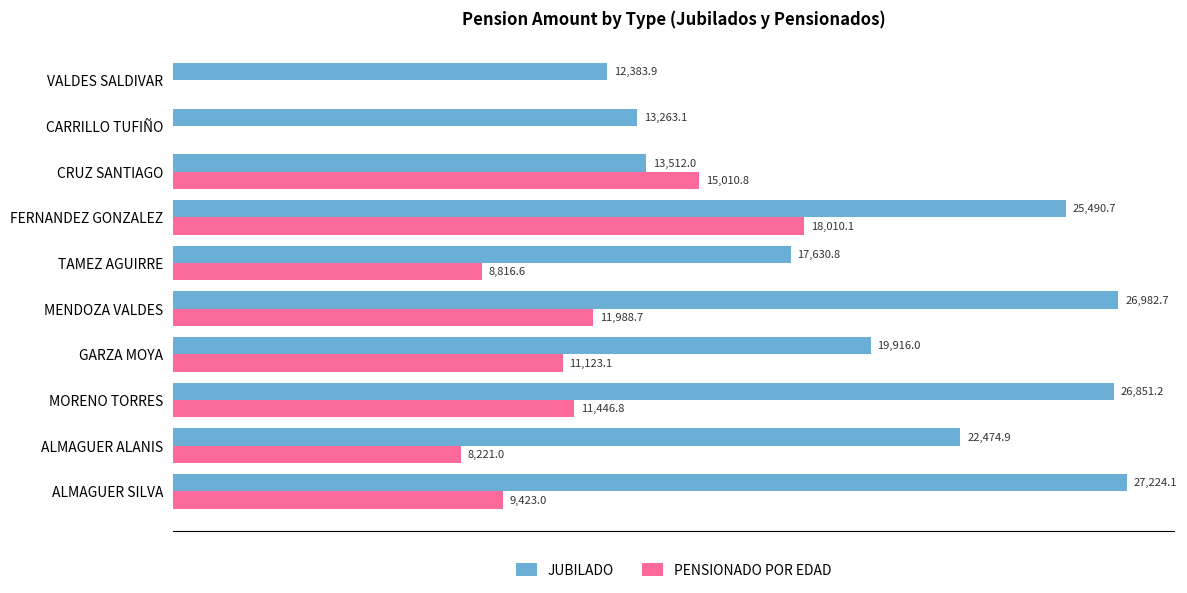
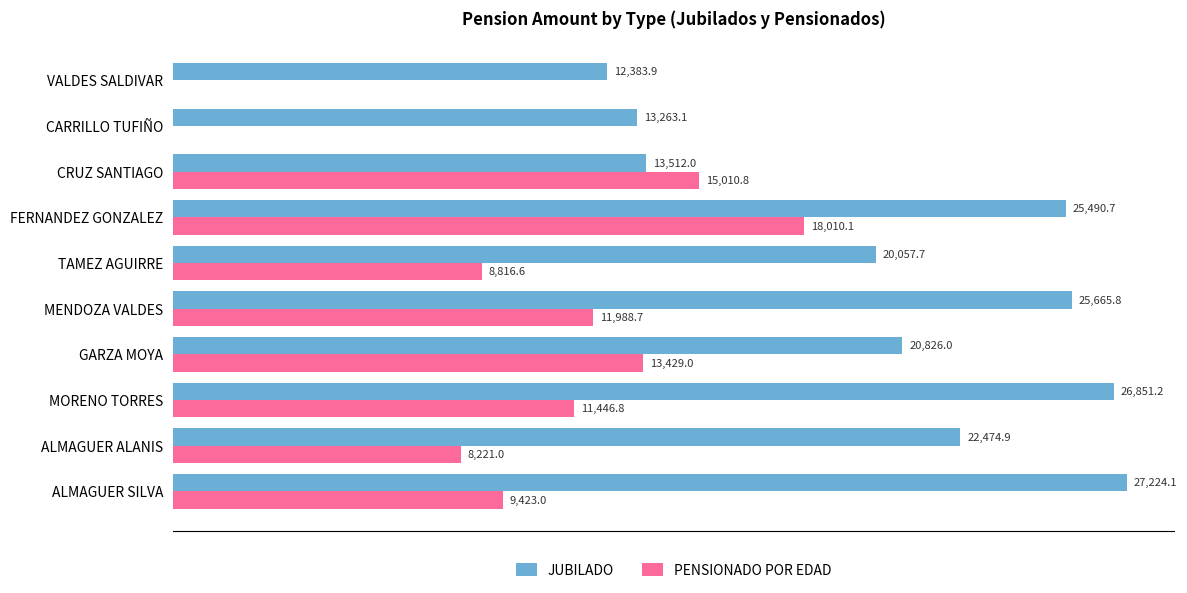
JUBILADO, TAMEZ AGUIRRE: 17,630.8 -> 20,057.7
JUBILADO, MENDOZA VALDES: 26,982.7 -> 25,665.8
JUBILADO, GARZA MOYA: 19,916.0 -> 20,826.0
PENSIONADO POR EDAD, GARZA MOYA: 11,123.1 -> 13,429.0
